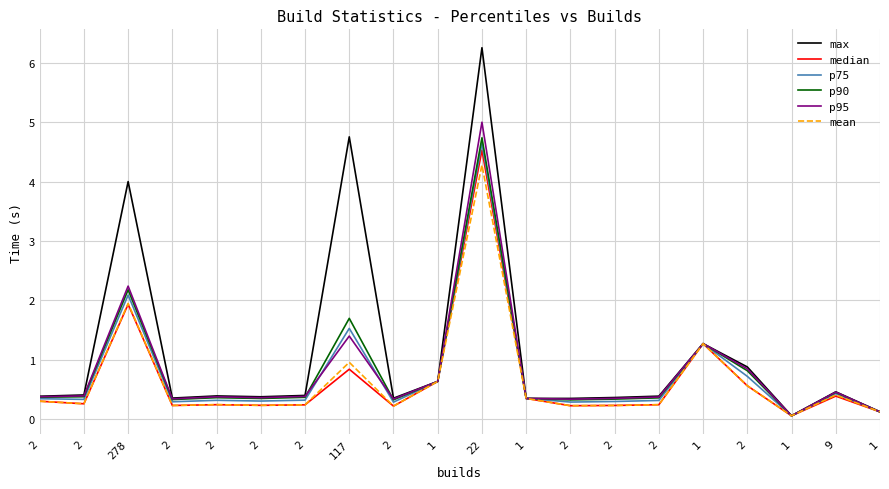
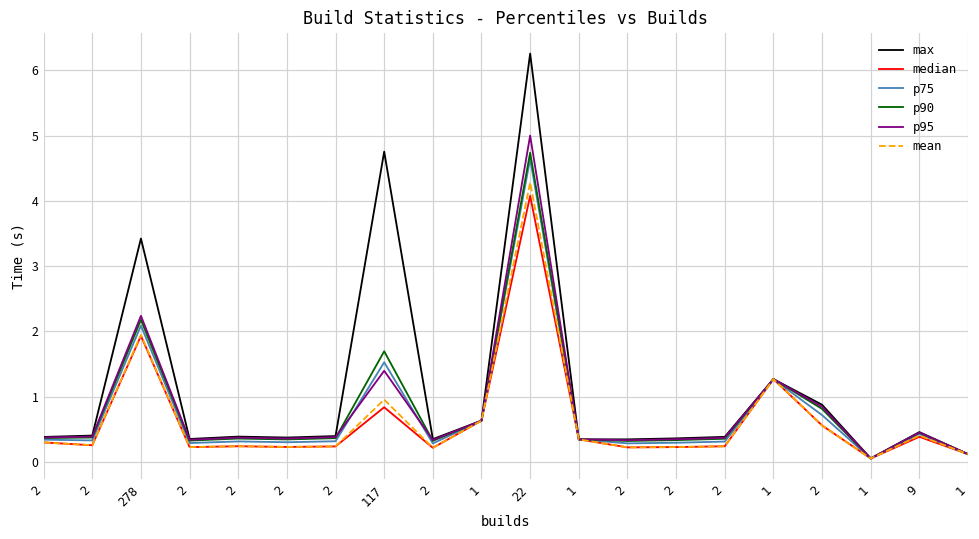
max, 278: 4.0 -> 3.4
median, 22: 4.5 -> 4.1
